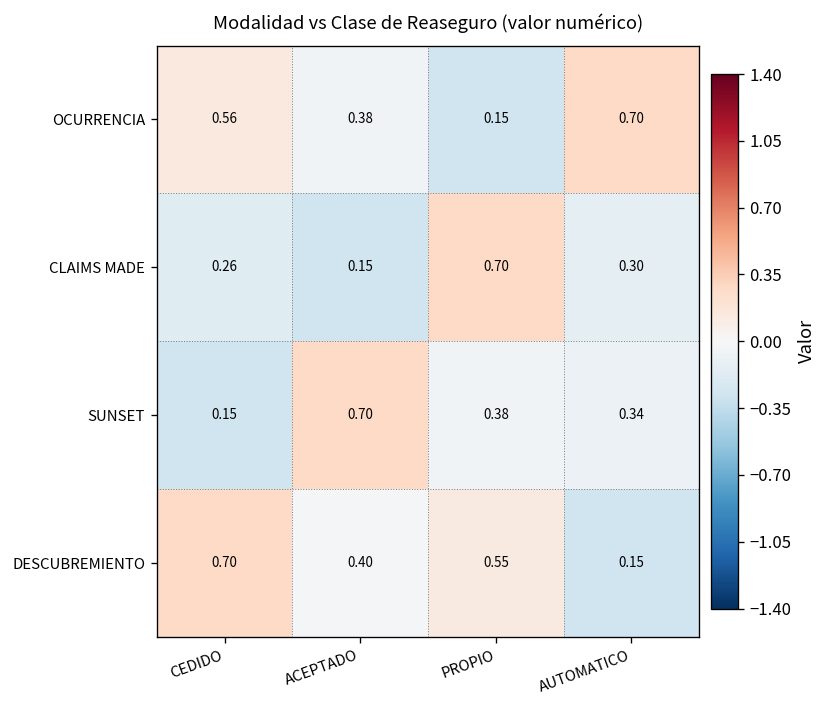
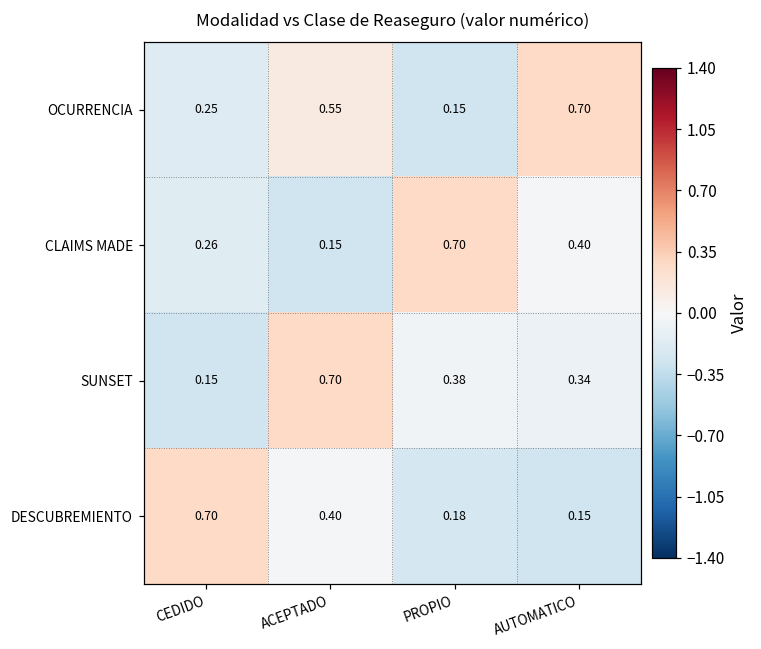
OCURRENCIA, CEDIDO: 0.56 -> 0.25
OCURRENCIA, ACEPTADO: 0.38 -> 0.55
CLAIMS MADE, AUTOMATICO: 0.30 -> 0.40
DESCUBREMIENTO, PROPIO: 0.55 -> 0.18
